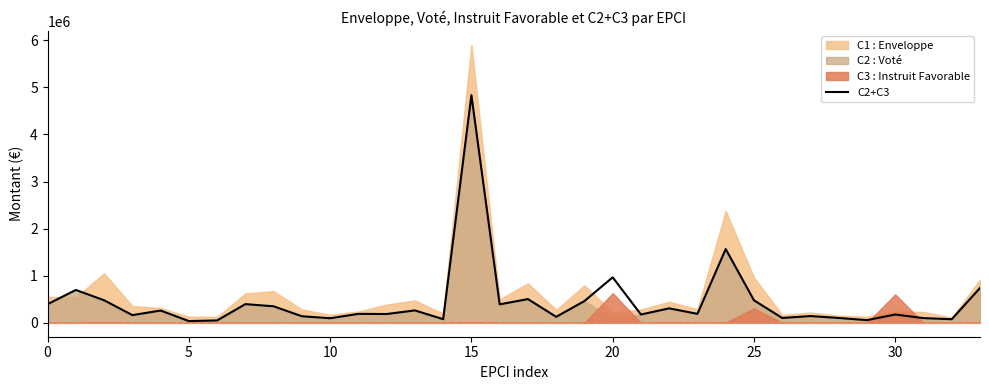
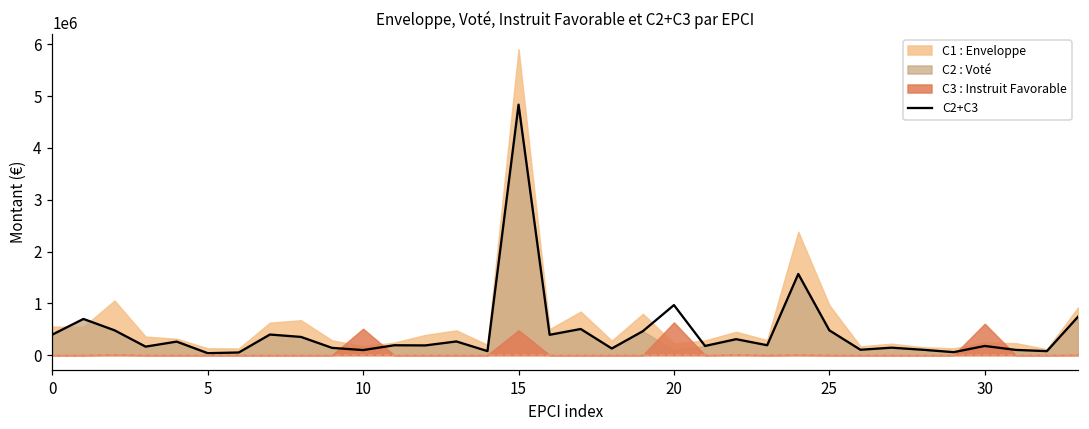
C3 : Instruit Favorable, 10: 0 -> 500000
C3 : Instruit Favorable, 15: 0 -> 500000
C3 : Instruit Favorable, 25: 300000 -> 0
